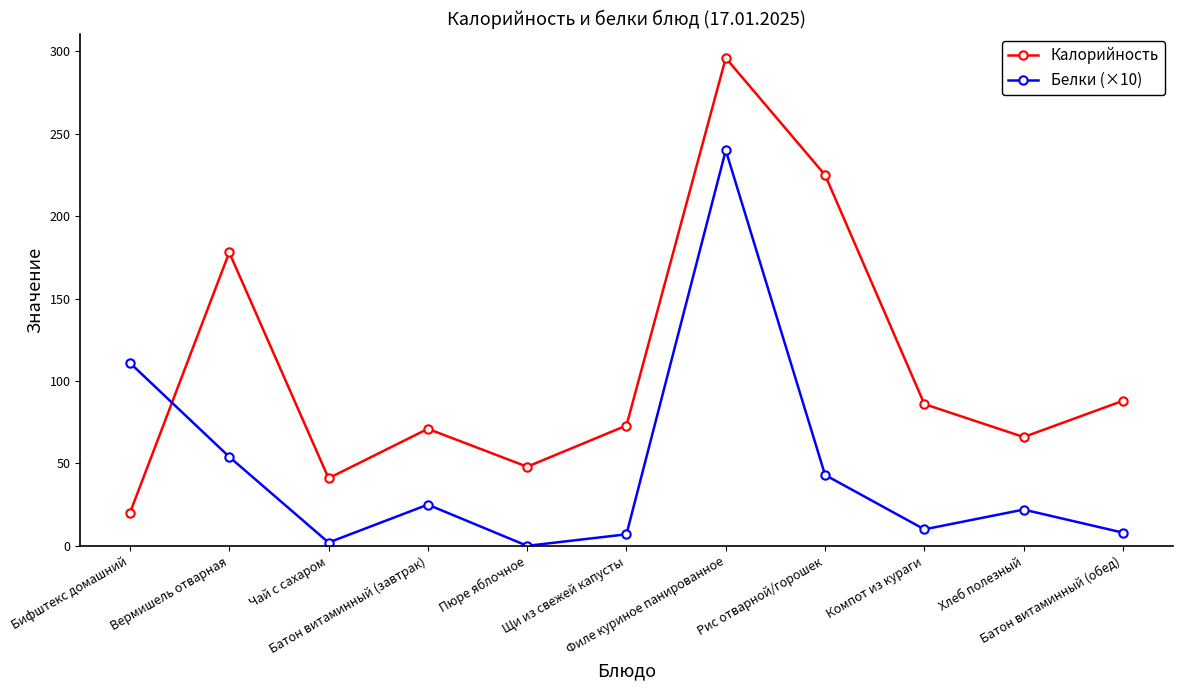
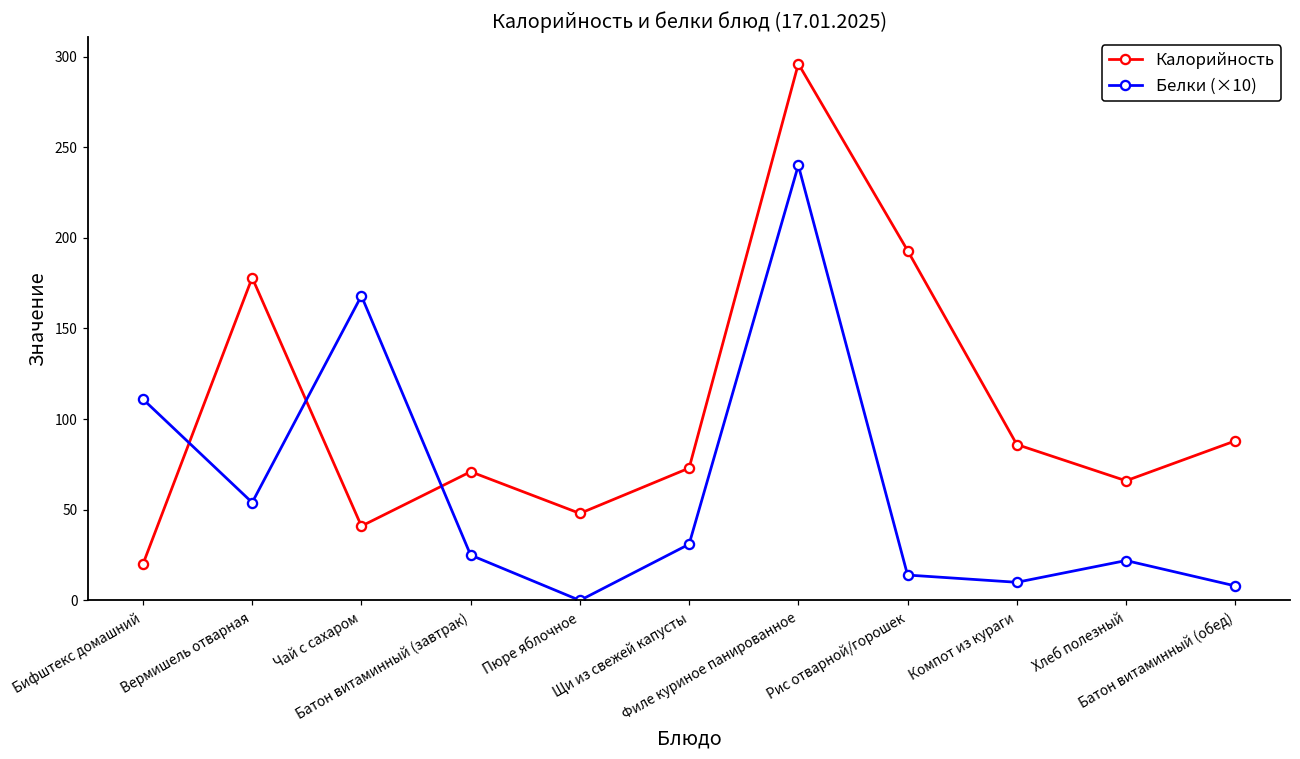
Белки (×10), Чай с сахаром: 2 -> 168
Белки (×10), Щи из свежей капусты: 7 -> 31
Калорийность, Рис отварной/горошек: 225 -> 193
Белки (×10), Рис отварной/горошек: 43 -> 14
